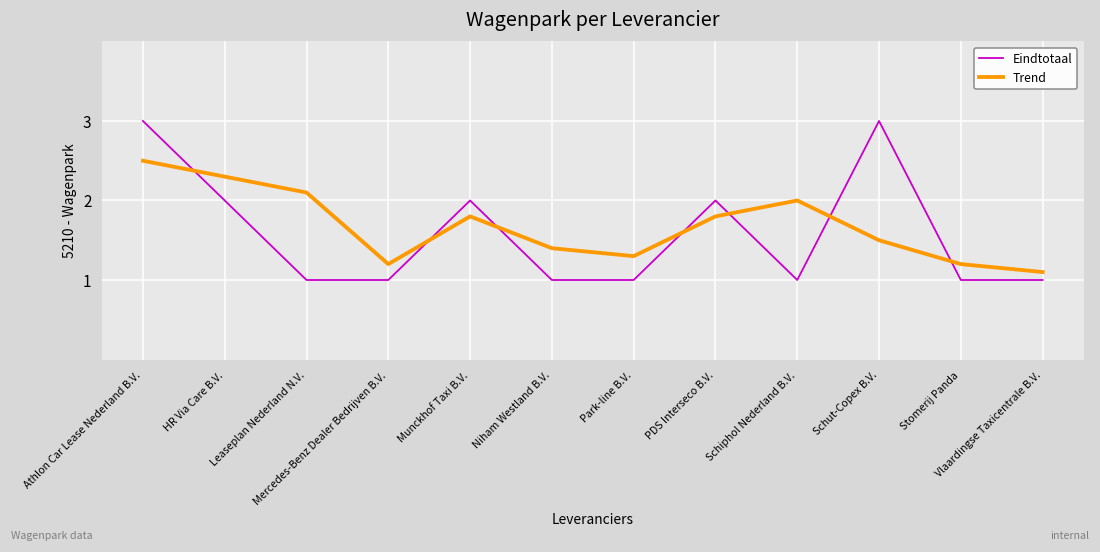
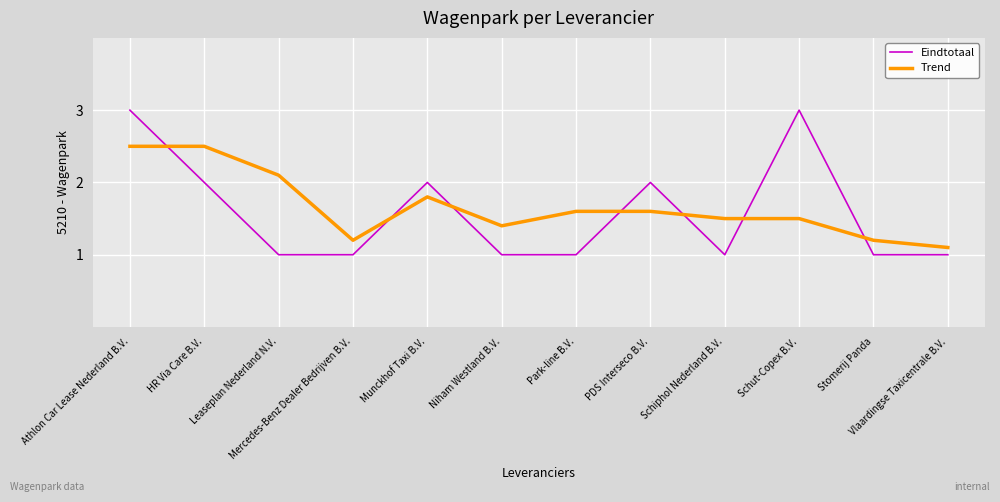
Trend, HR Via Care B.V.: 2.3 -> 2.5
Trend, Park-line B.V.: 1.3 -> 1.6
Trend, PDS Interseco B.V.: 1.8 -> 1.6
Trend, Schiphol Nederland B.V.: 2.0 -> 1.5
